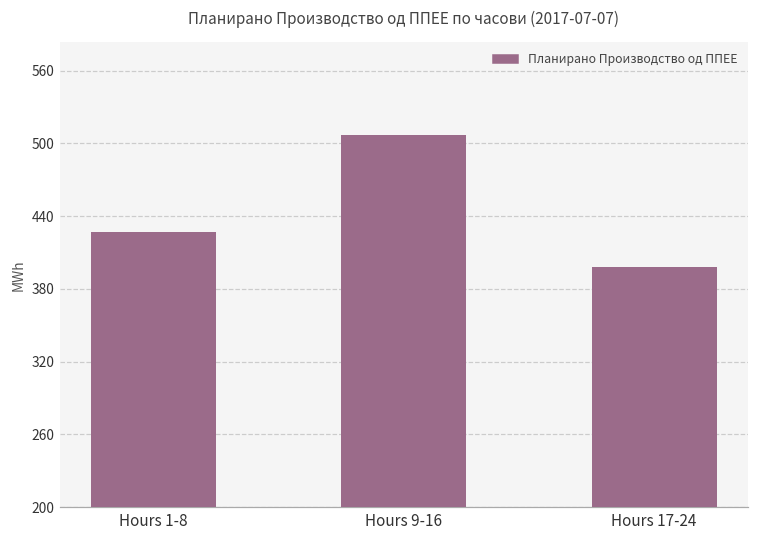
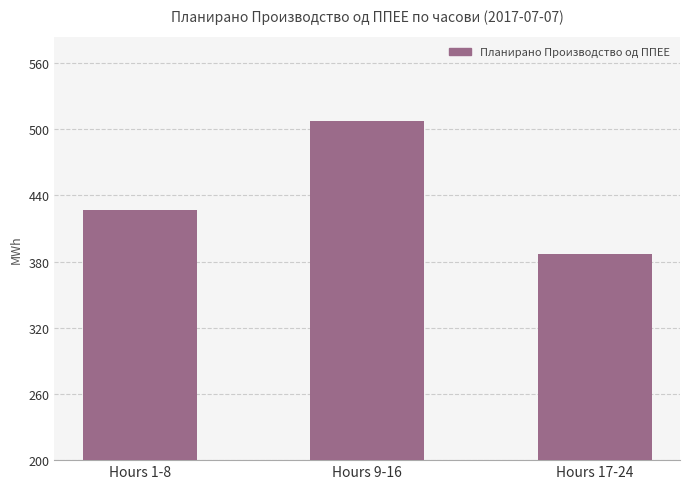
Hours 17-24: 398 -> 387
